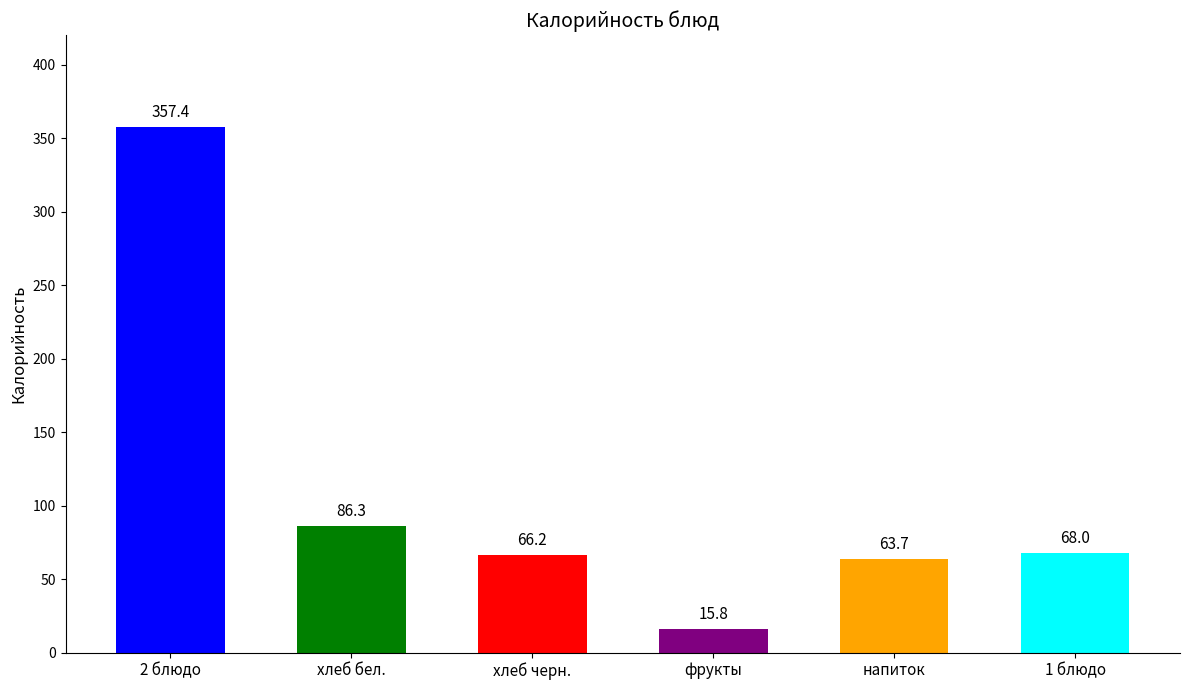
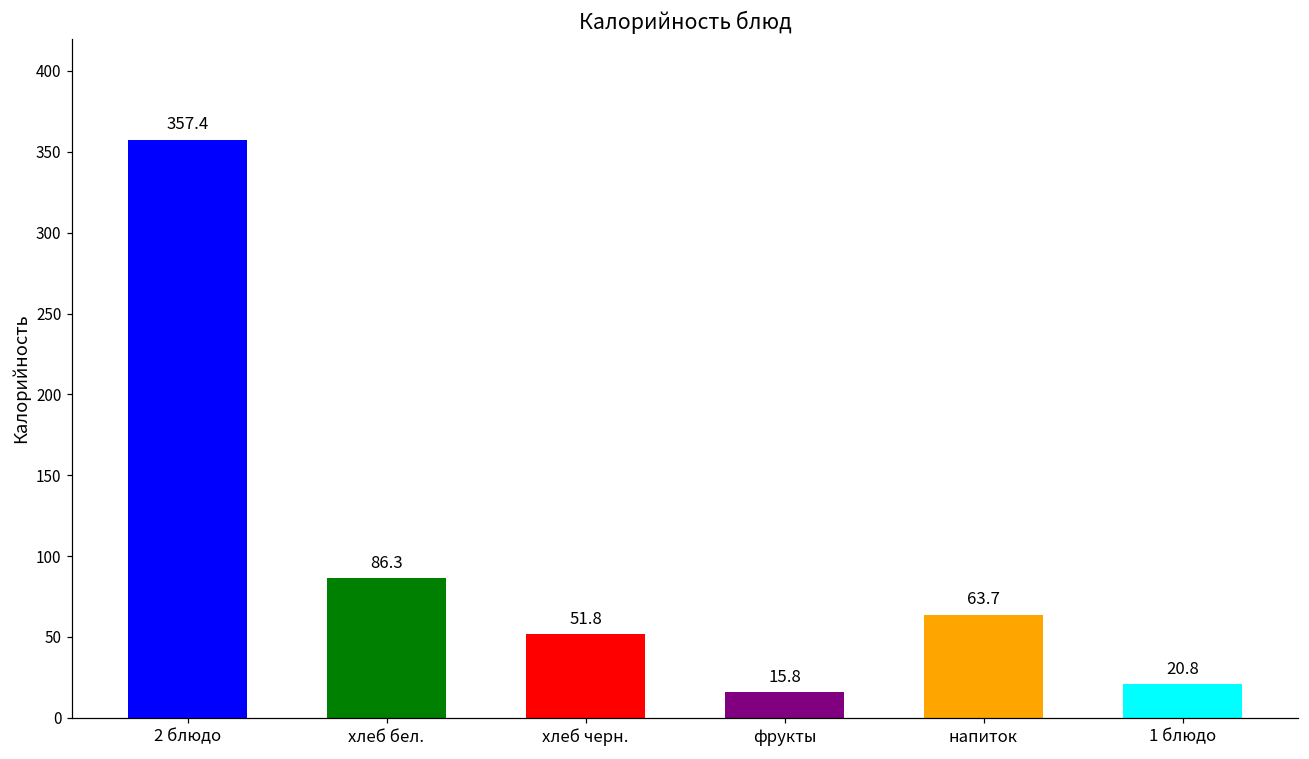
хлеб черн.: 66.2 -> 51.8
1 блюдо: 68.0 -> 20.8
